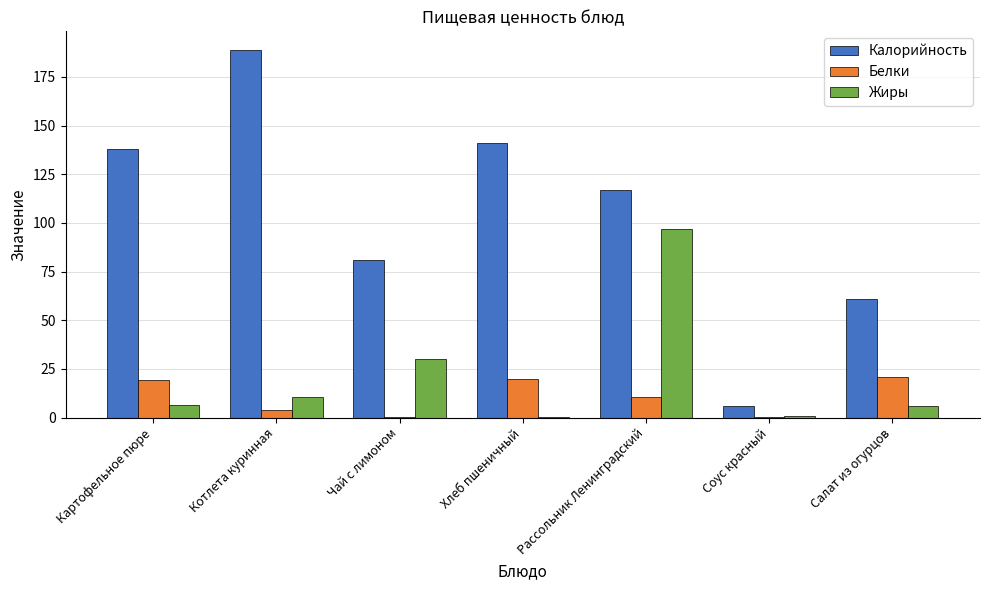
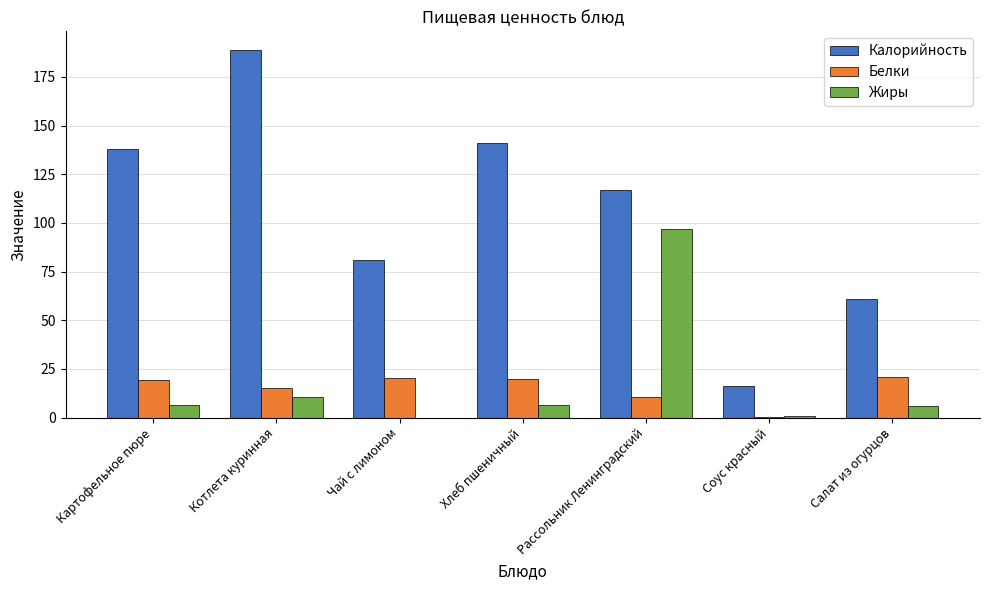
Белки, Котлета куринная: 4 -> 15
Белки, Чай с лимоном: 0 -> 21
Жиры, Чай с лимоном: 30 -> 0
Жиры, Хлеб пшеничный: 1 -> 6
Калорийность, Соус красный: 6 -> 16
